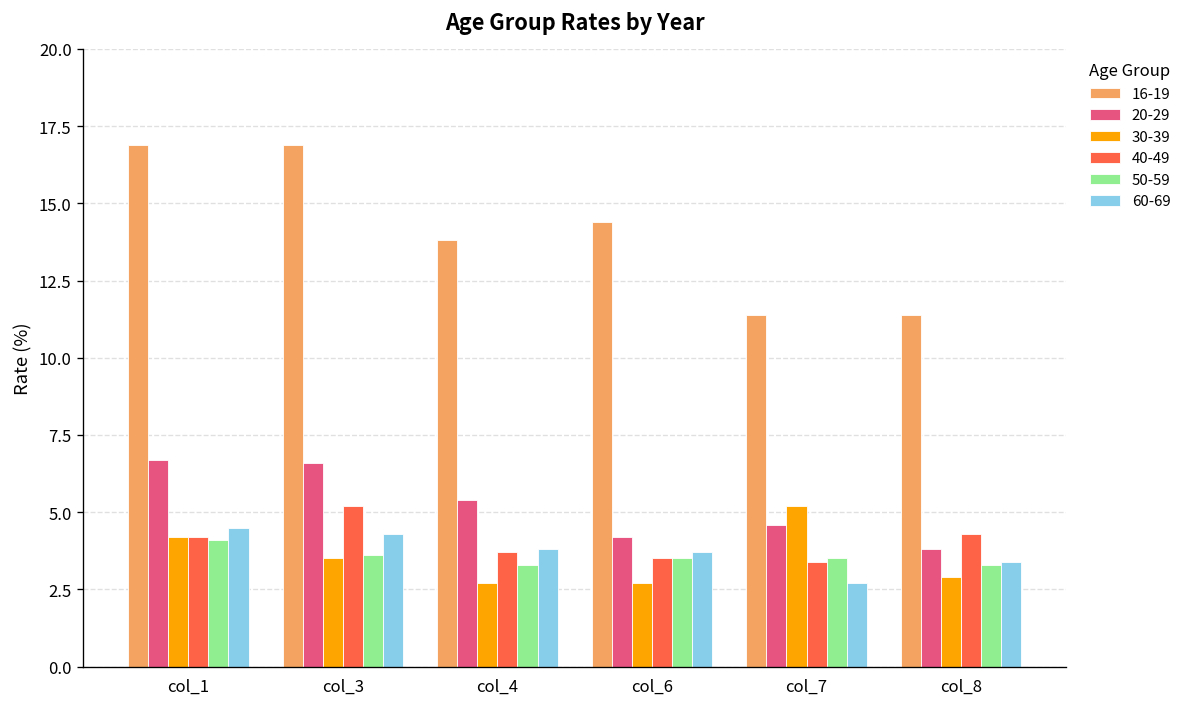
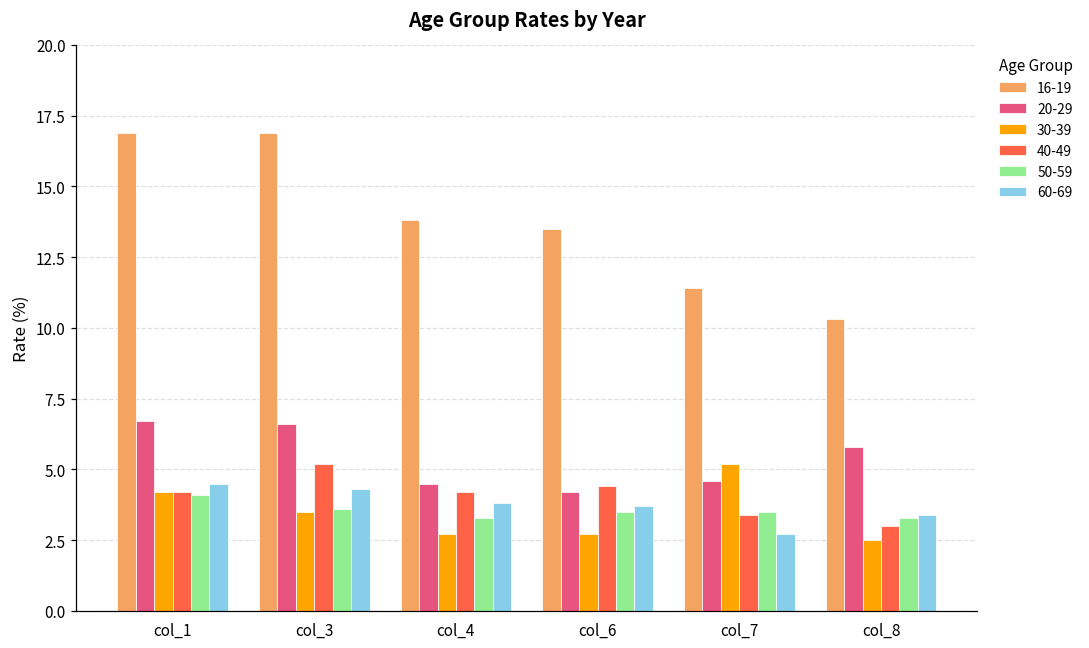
20-29, col_4: 5.4 -> 4.5
40-49, col_4: 3.7 -> 4.2
16-19, col_6: 14.4 -> 13.5
40-49, col_6: 3.5 -> 4.4
16-19, col_8: 11.4 -> 10.3
20-29, col_8: 3.8 -> 5.8
30-39, col_8: 2.9 -> 2.5
40-49, col_8: 4.3 -> 3.0
